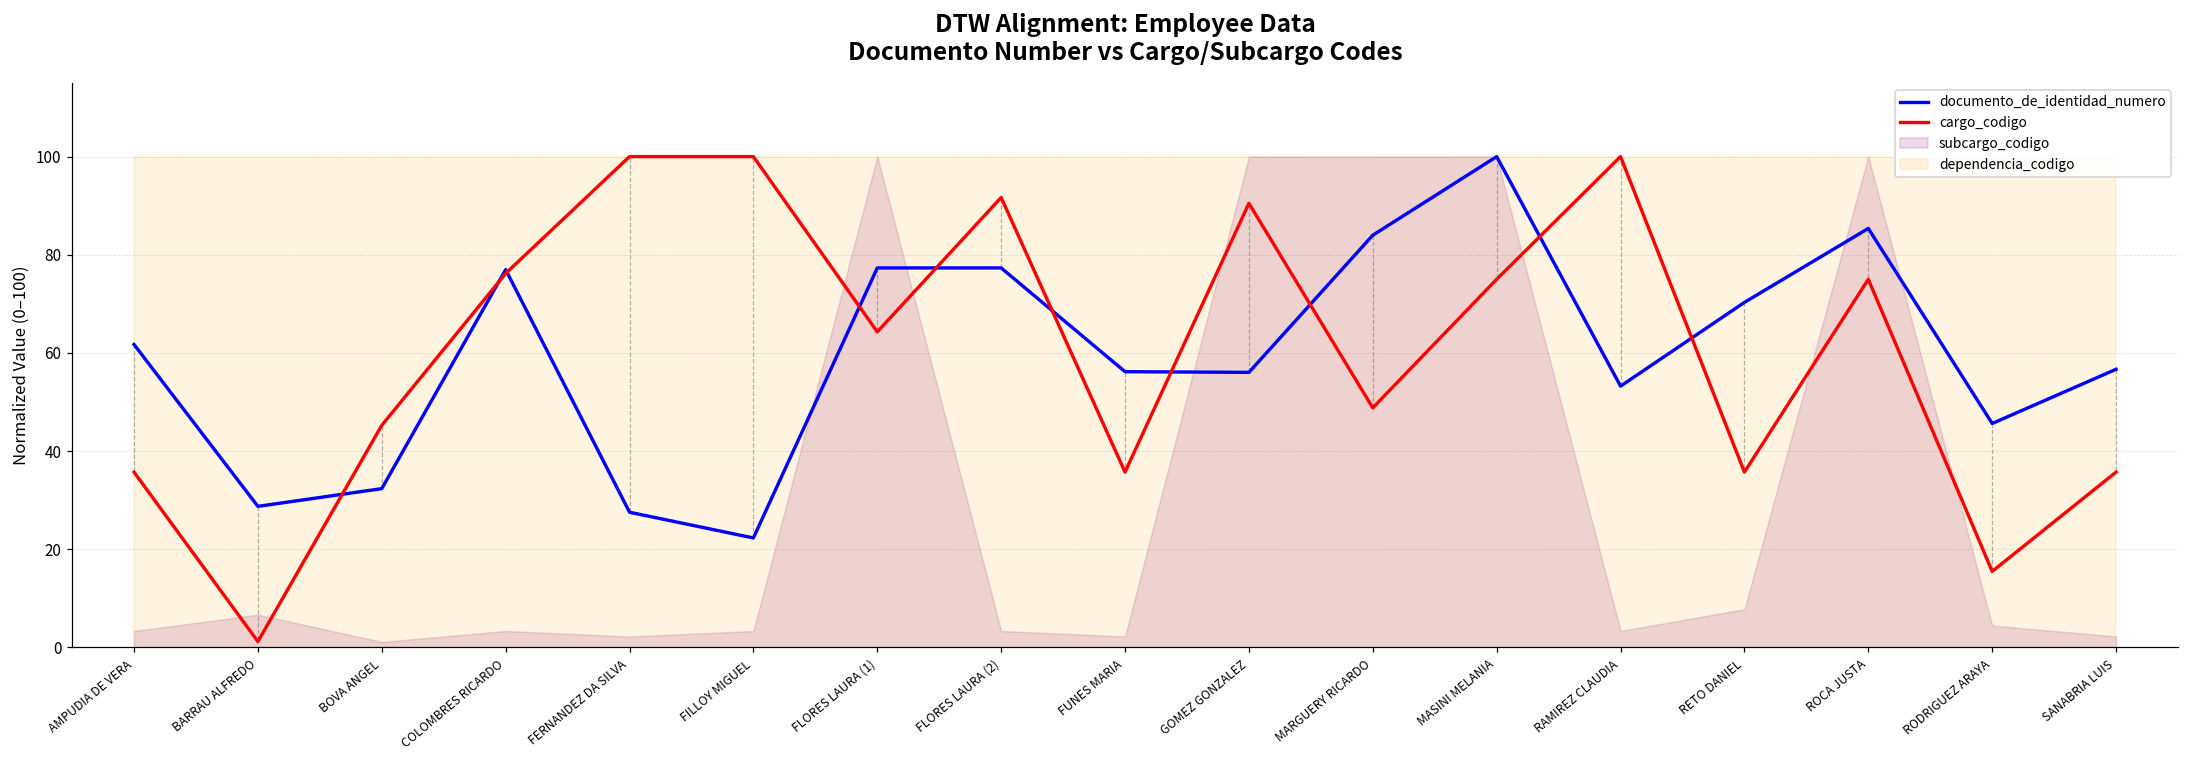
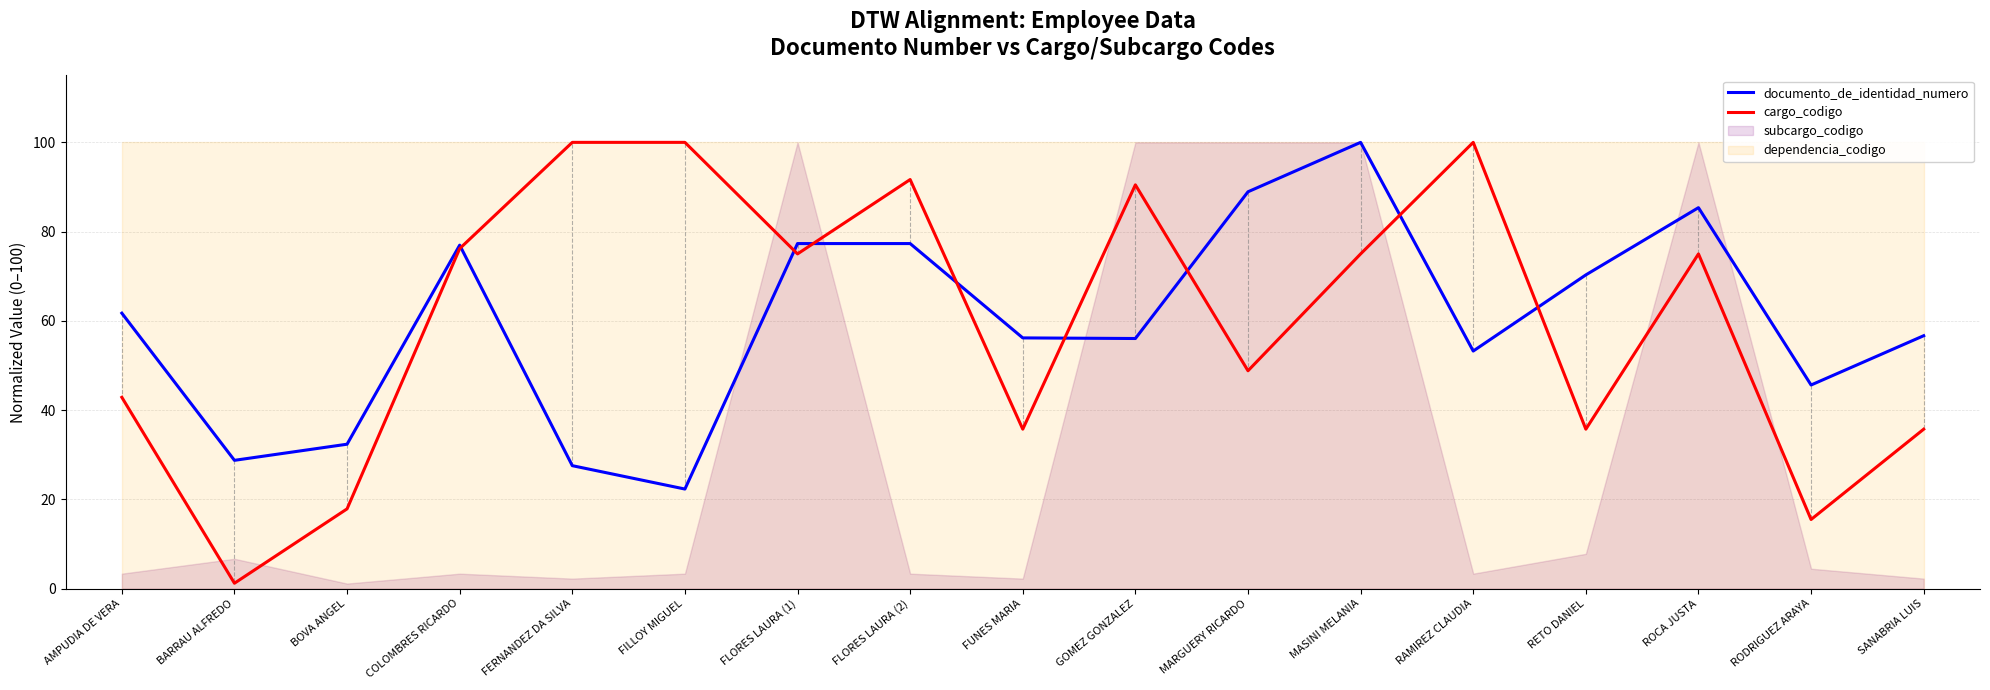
cargo_codigo, AMPUDIA DE VERA: 36 -> 43
cargo_codigo, BOVA ANGEL: 45 -> 18
cargo_codigo, FLORES LAURA (1): 64 -> 75
documento_de_identidad_numero, MARGUERY RICARDO: 84 -> 89
